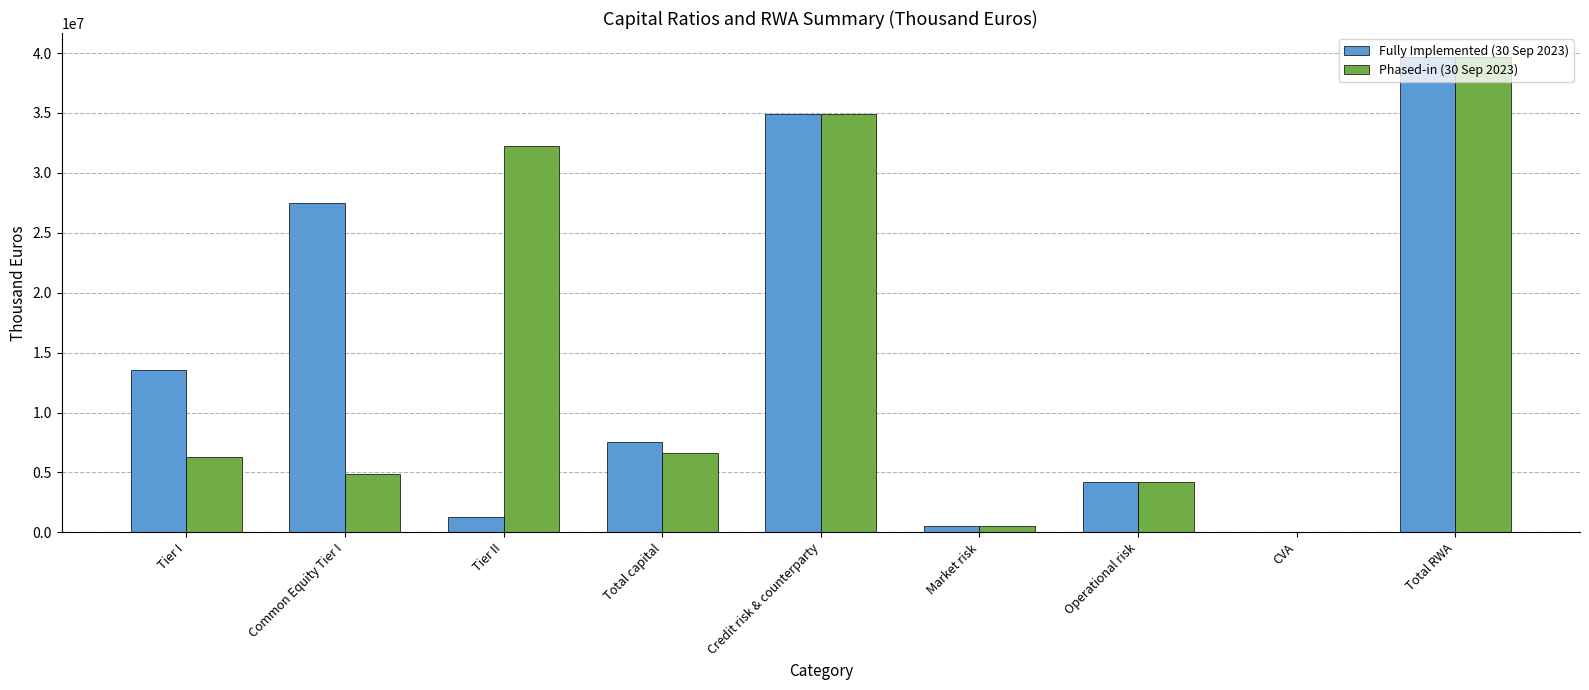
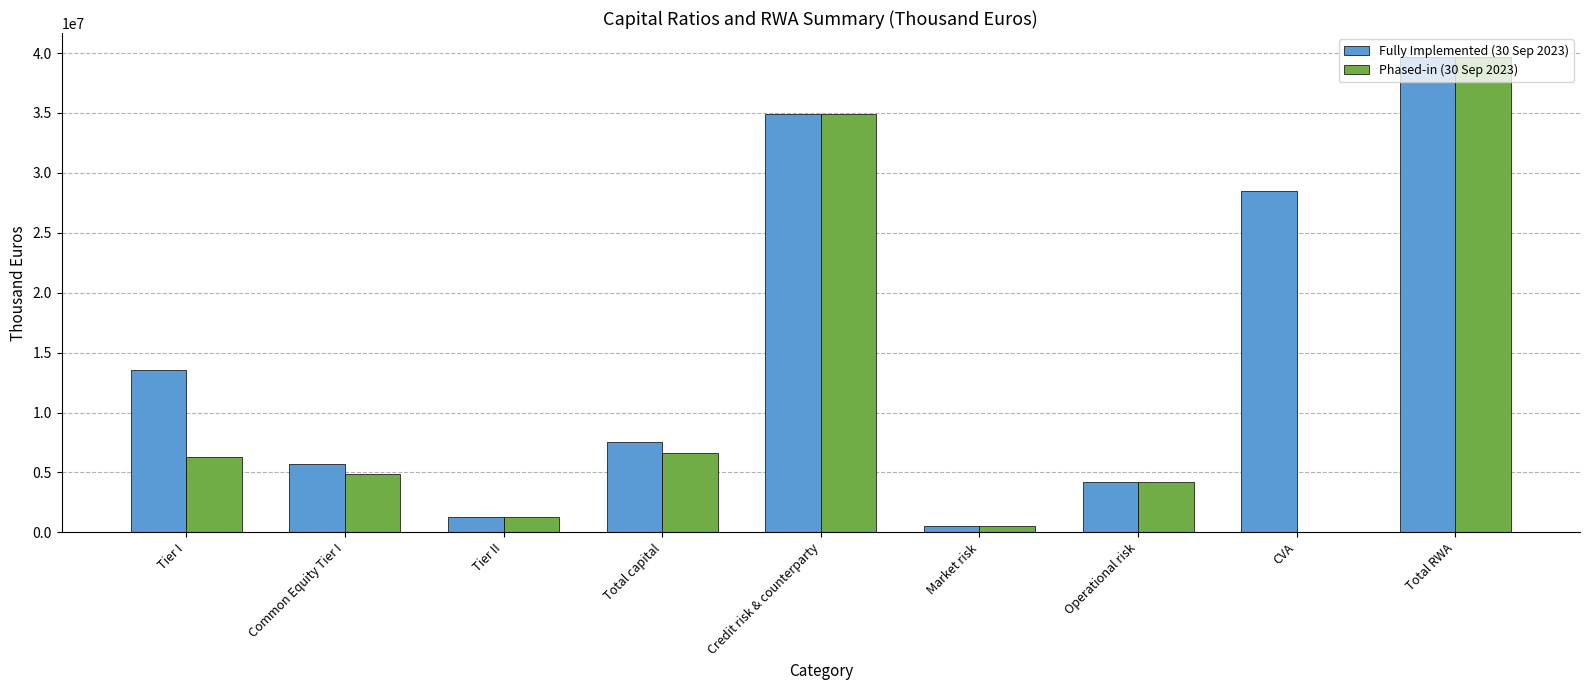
Fully Implemented (30 Sep 2023), Common Equity Tier I: 27500000 -> 5700000
Phased-in (30 Sep 2023), Tier II: 32300000 -> 1300000
Fully Implemented (30 Sep 2023), CVA: 0 -> 28500000
